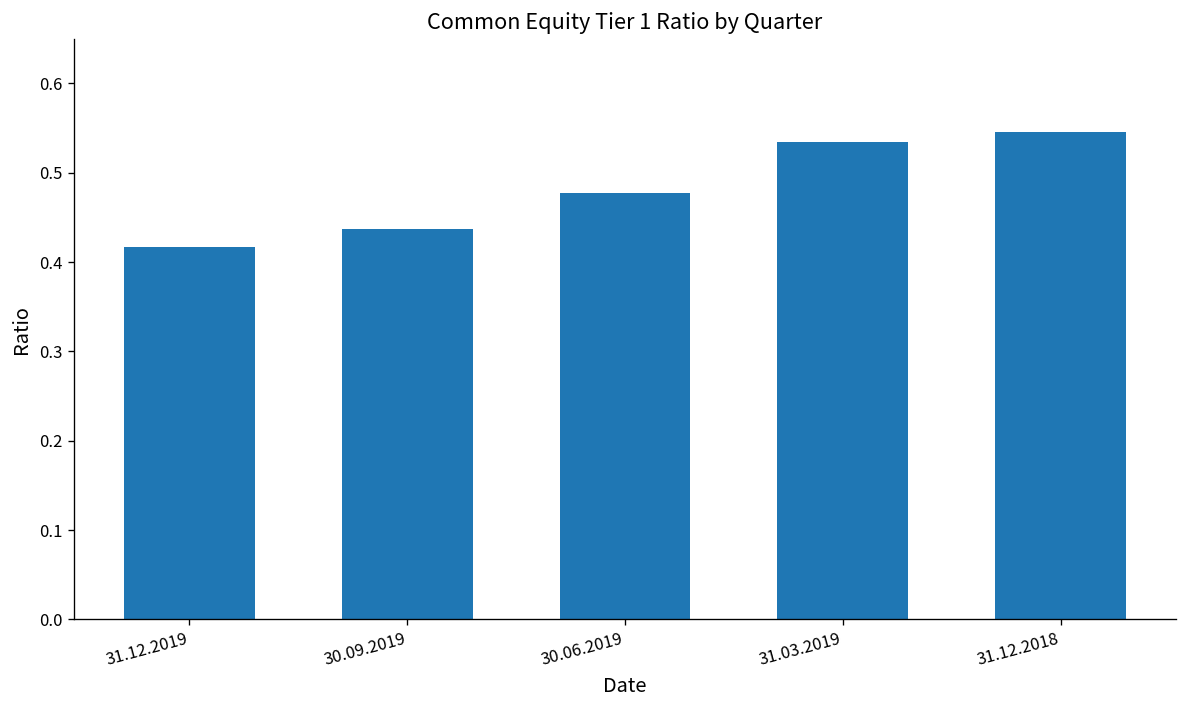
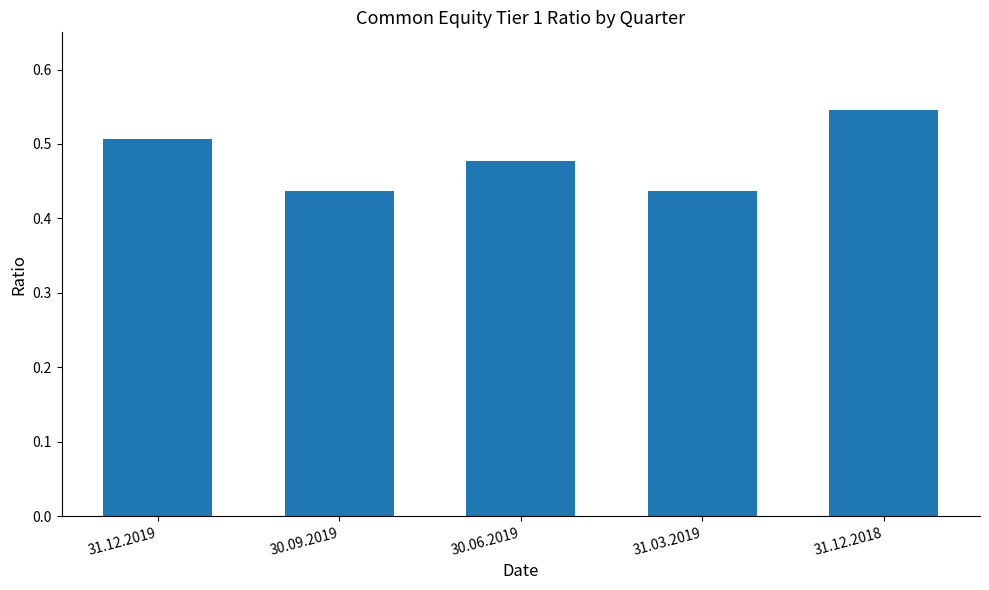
31.12.2019: 0.42 -> 0.51
31.03.2019: 0.53 -> 0.44
